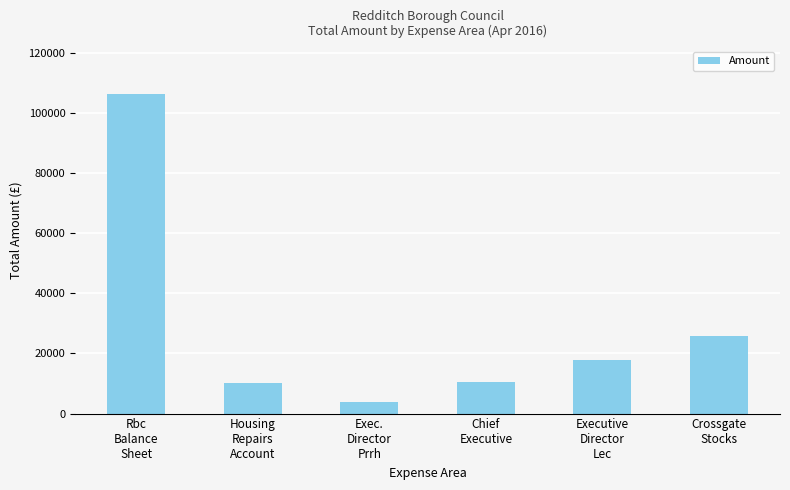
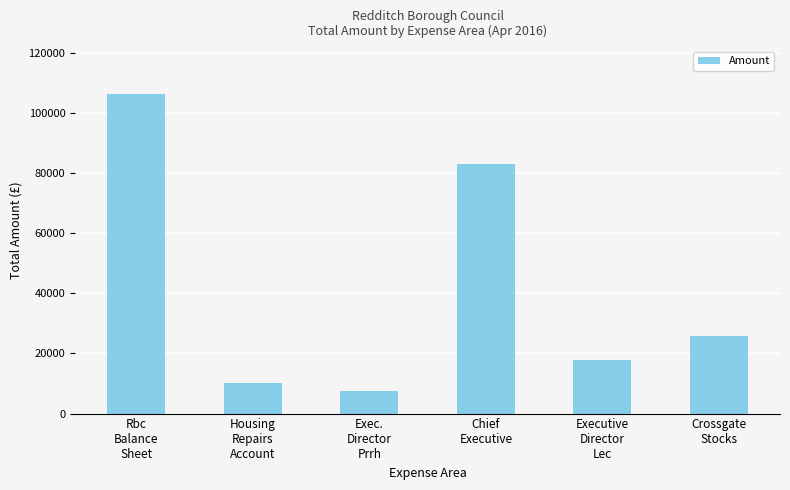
Exec. Director Prrh: 4000 -> 7000
Chief Executive: 10000 -> 83000
